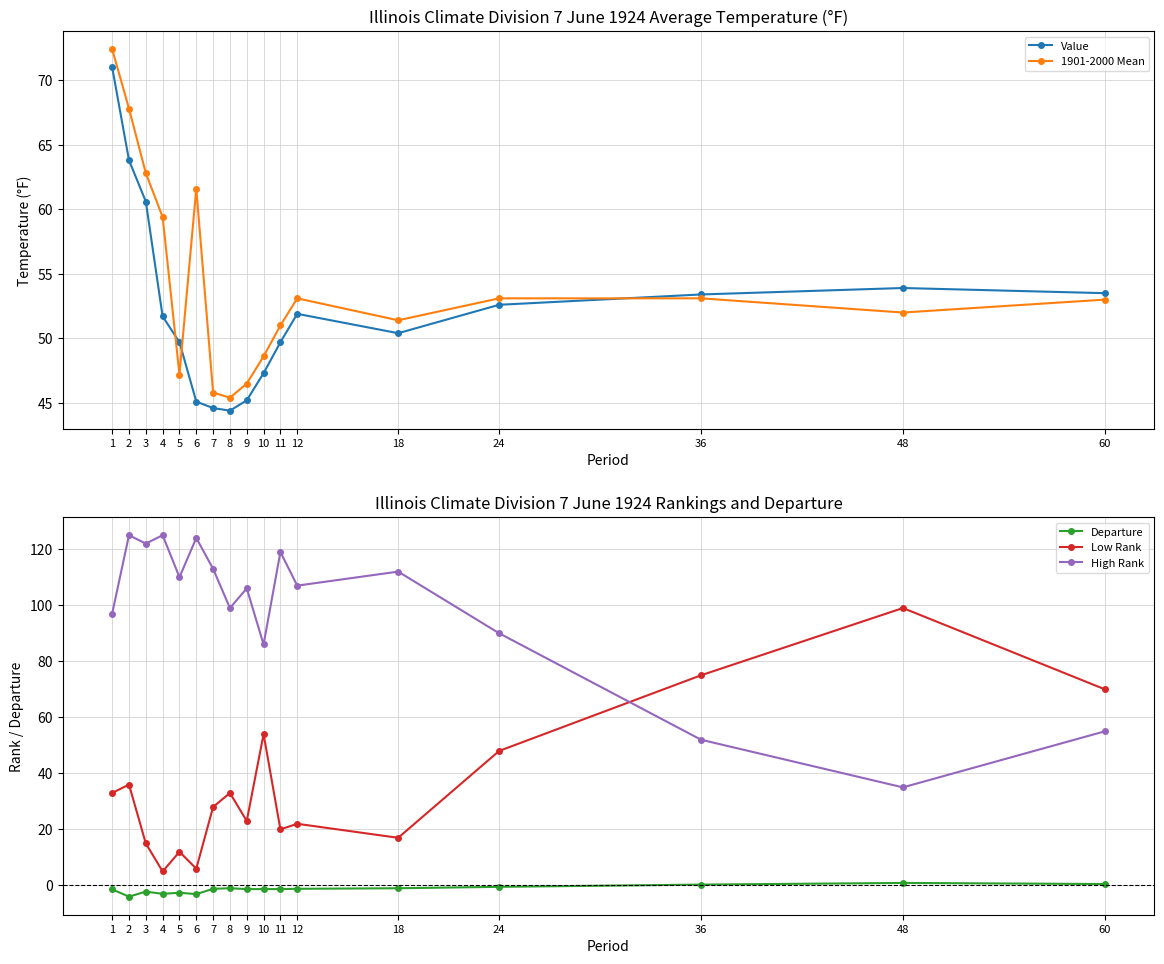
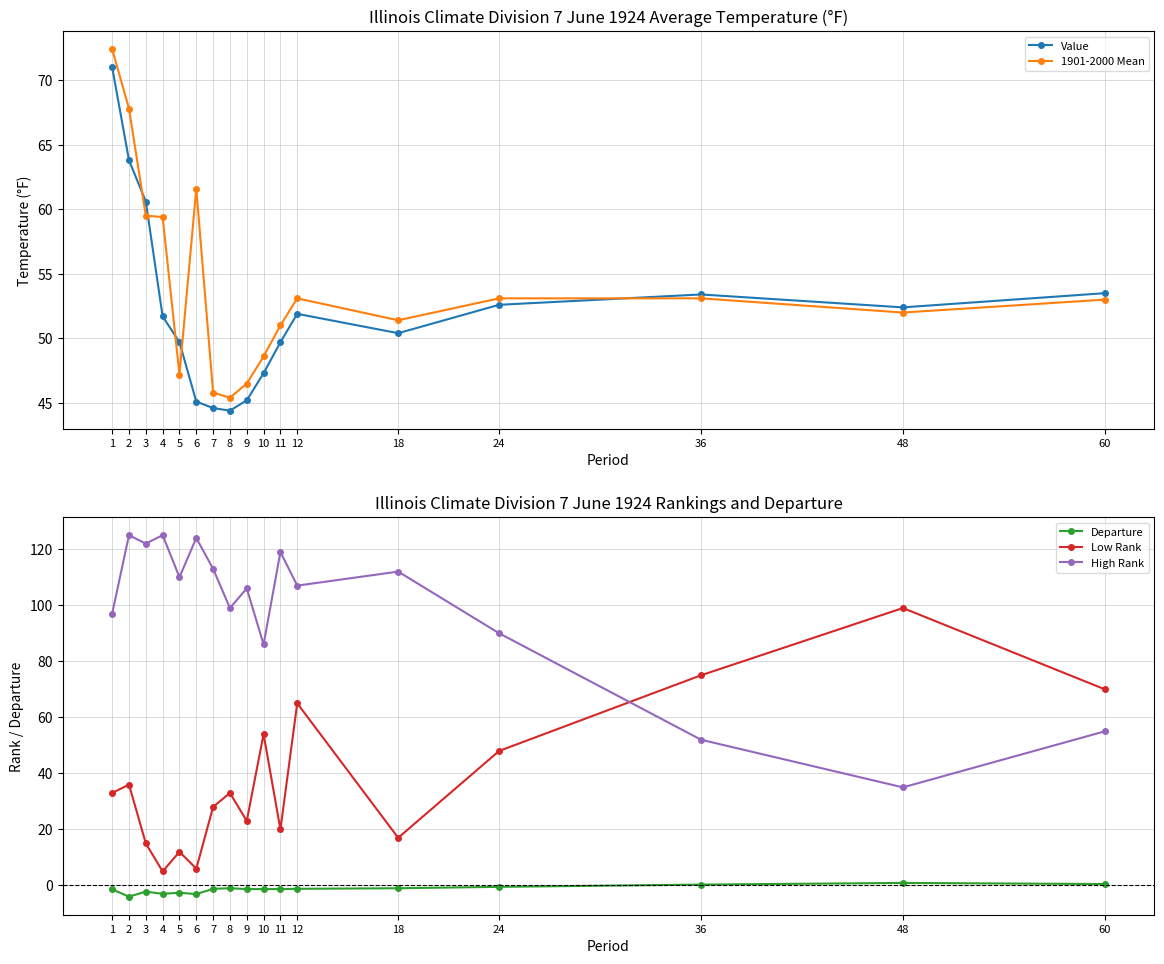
Illinois Climate Division 7 June 1924 Average Temperature (°F), 1901-2000 Mean, 3: 62.8 -> 59.5
Illinois Climate Division 7 June 1924 Average Temperature (°F), Value, 48: 53.9 -> 52.4
Illinois Climate Division 7 June 1924 Rankings and Departure, Low Rank, 12: 22 -> 65
